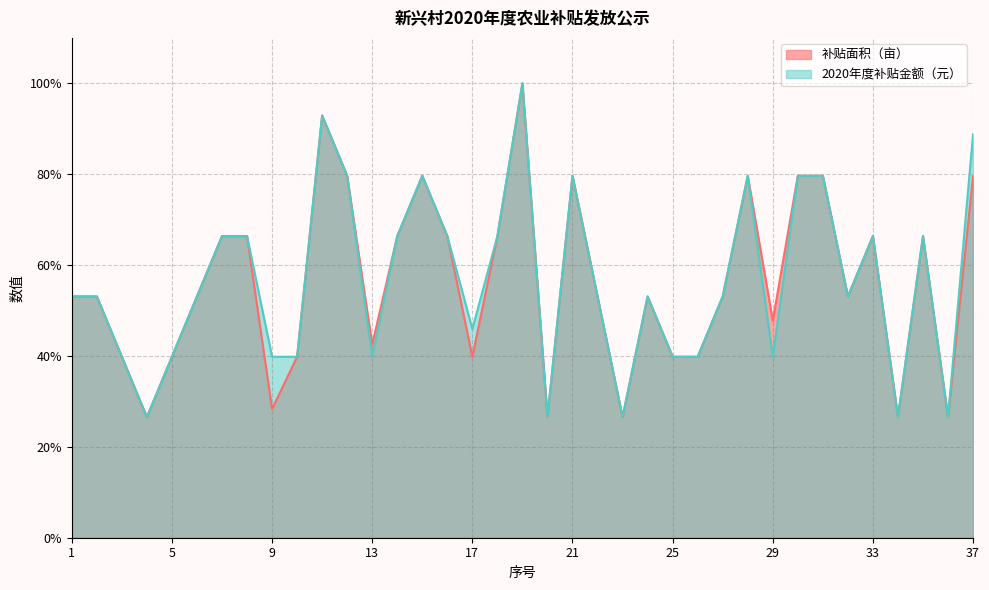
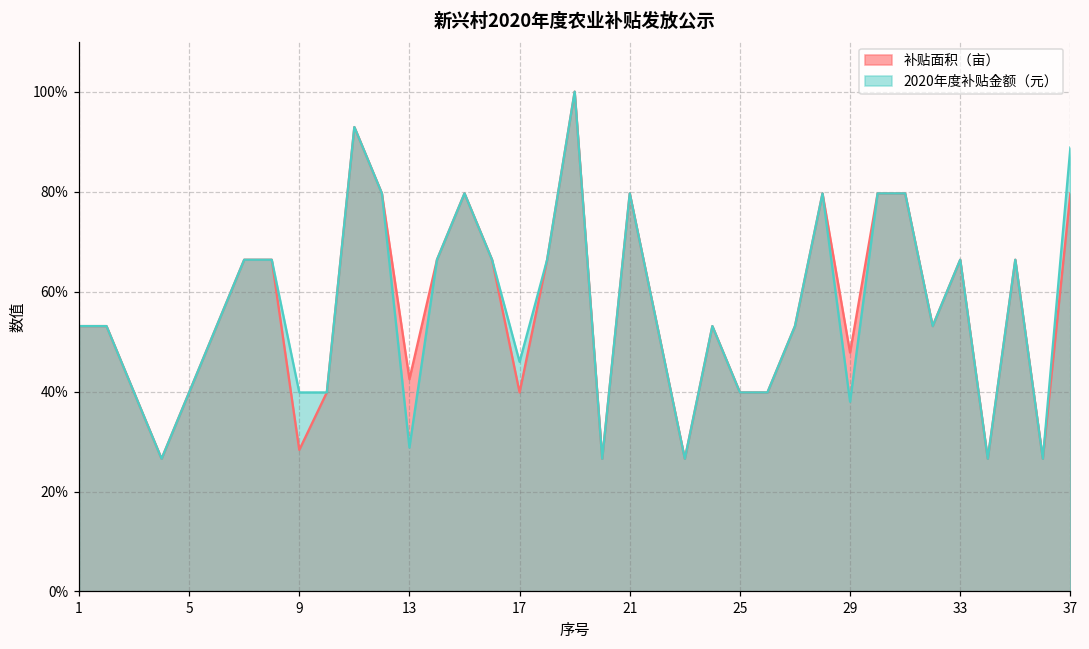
2020年度补贴金额（元）, 13: 40% -> 29%
2020年度补贴金额（元）, 29: 40% -> 38%
